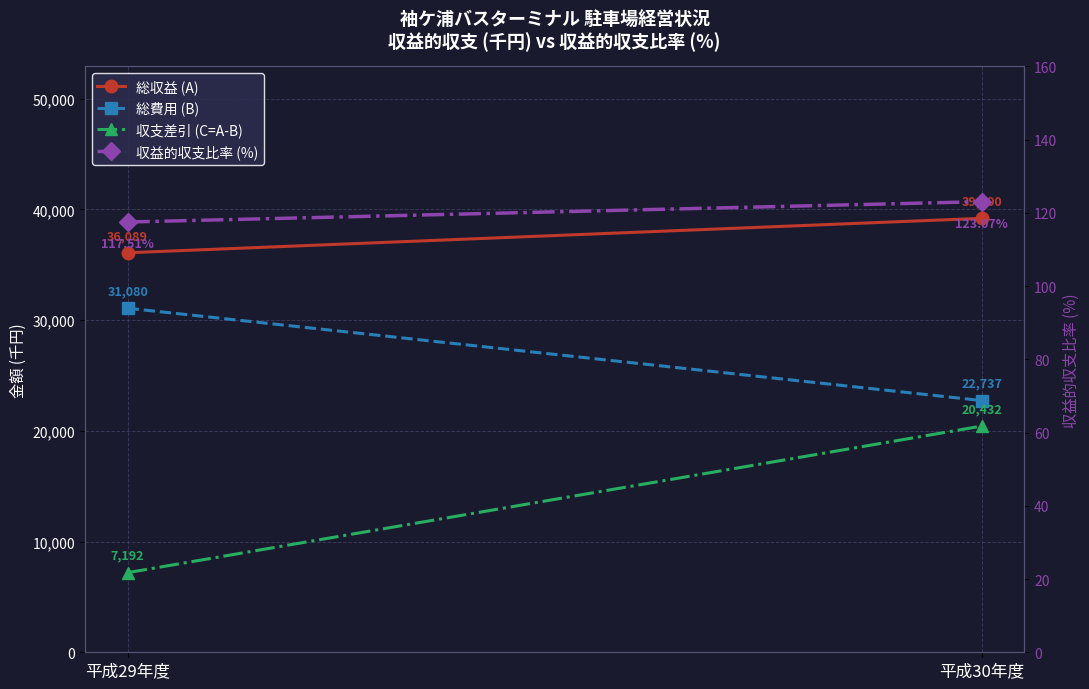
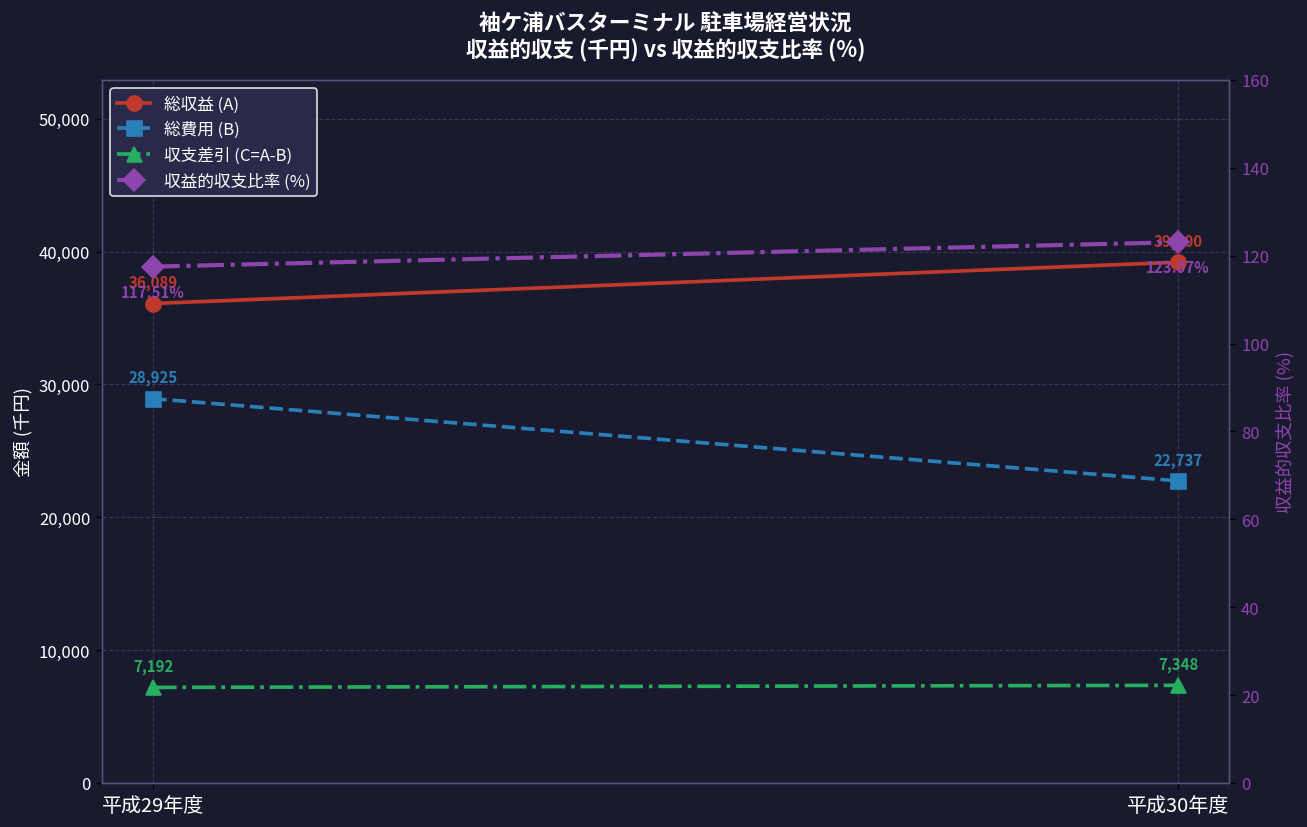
総費用 (B), 平成29年度: 31,080 -> 28,925
収支差引 (C=A-B), 平成30年度: 20,432 -> 7,348
